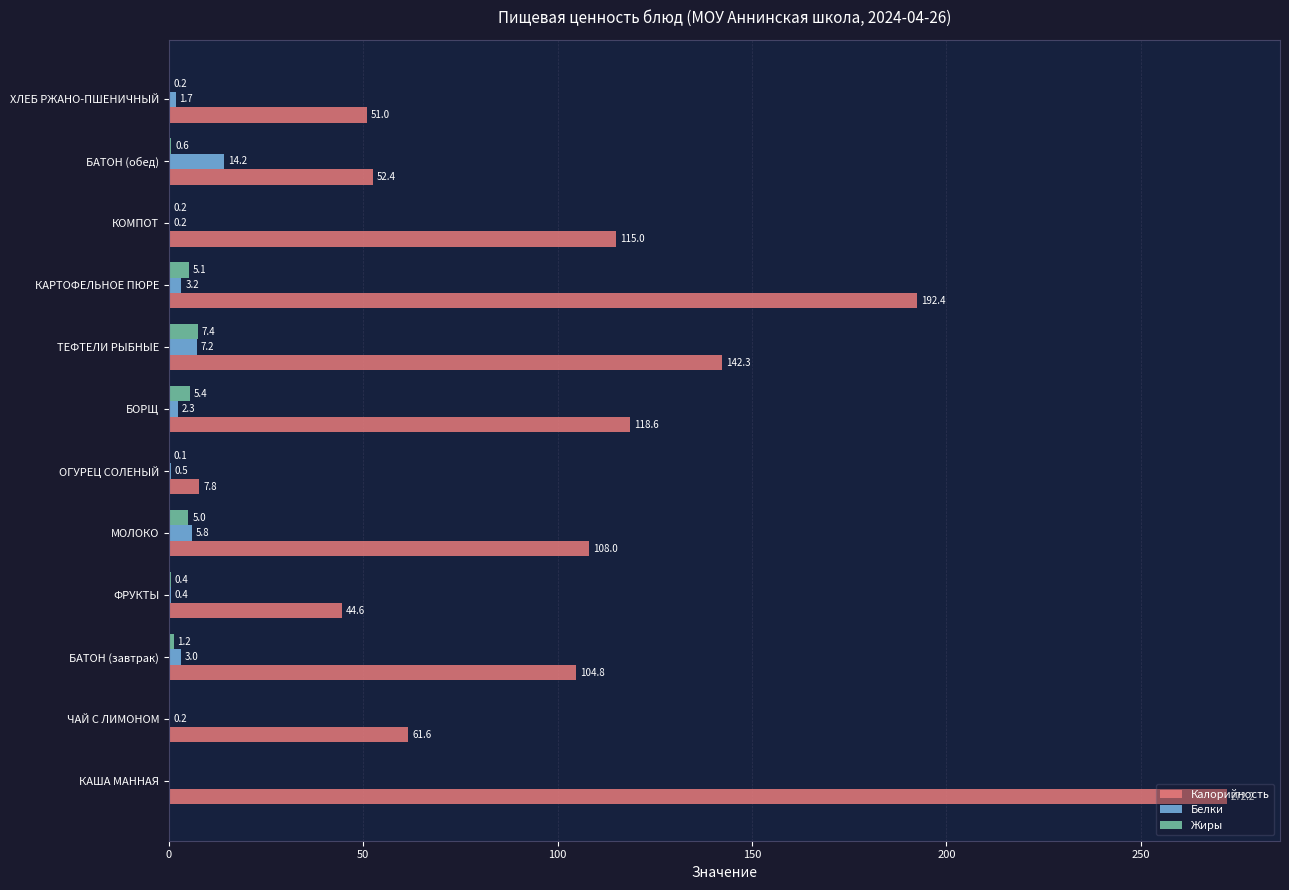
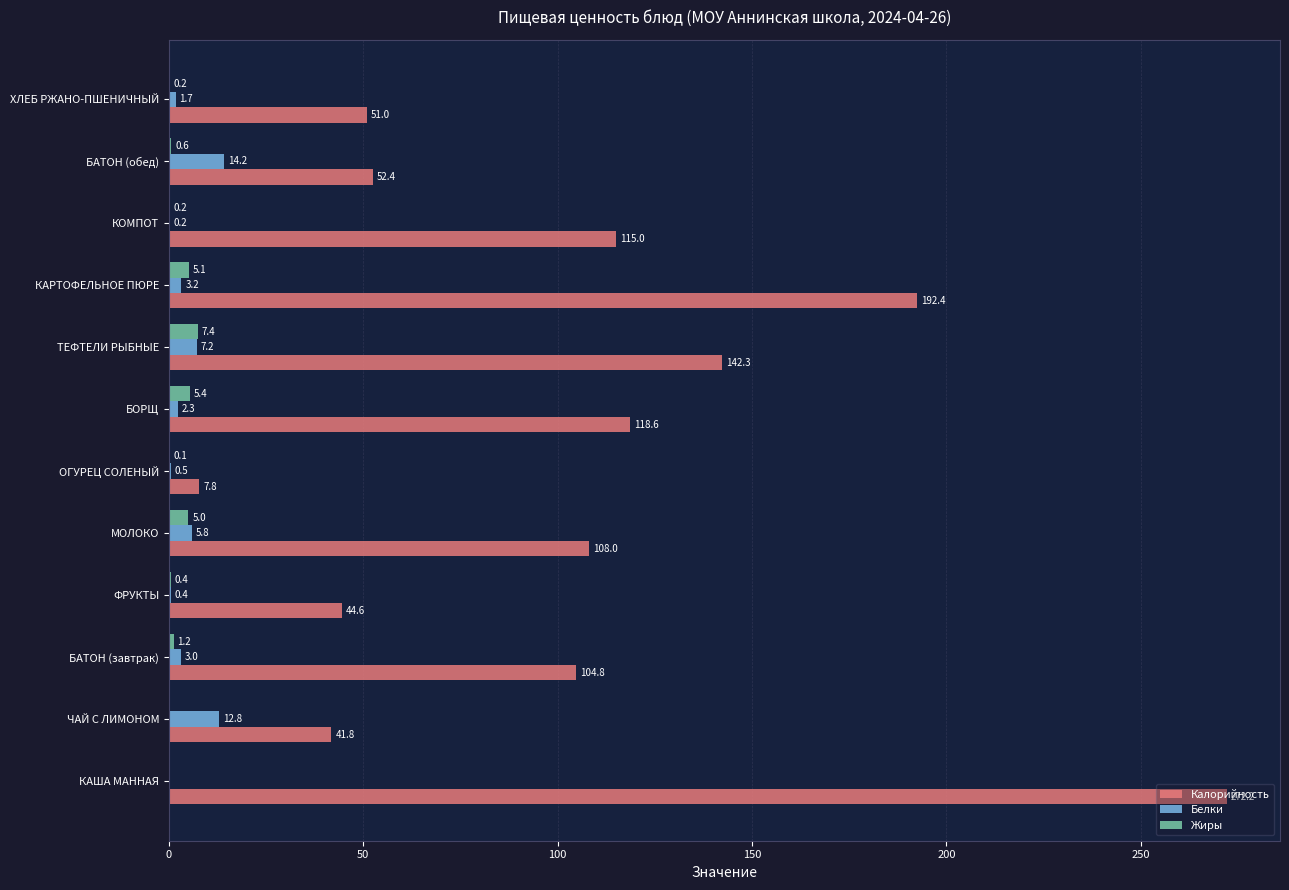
Белки, ЧАЙ С ЛИМОНОМ: 0.2 -> 12.8
Калорийность, ЧАЙ С ЛИМОНОМ: 61.6 -> 41.8
